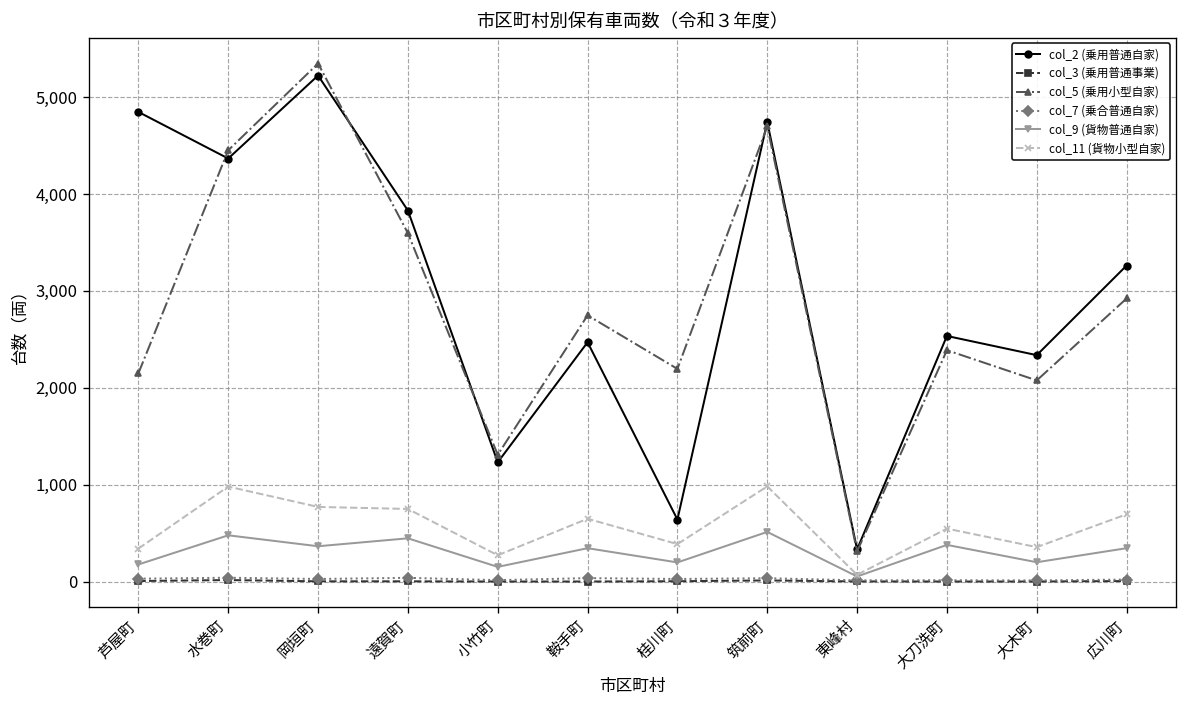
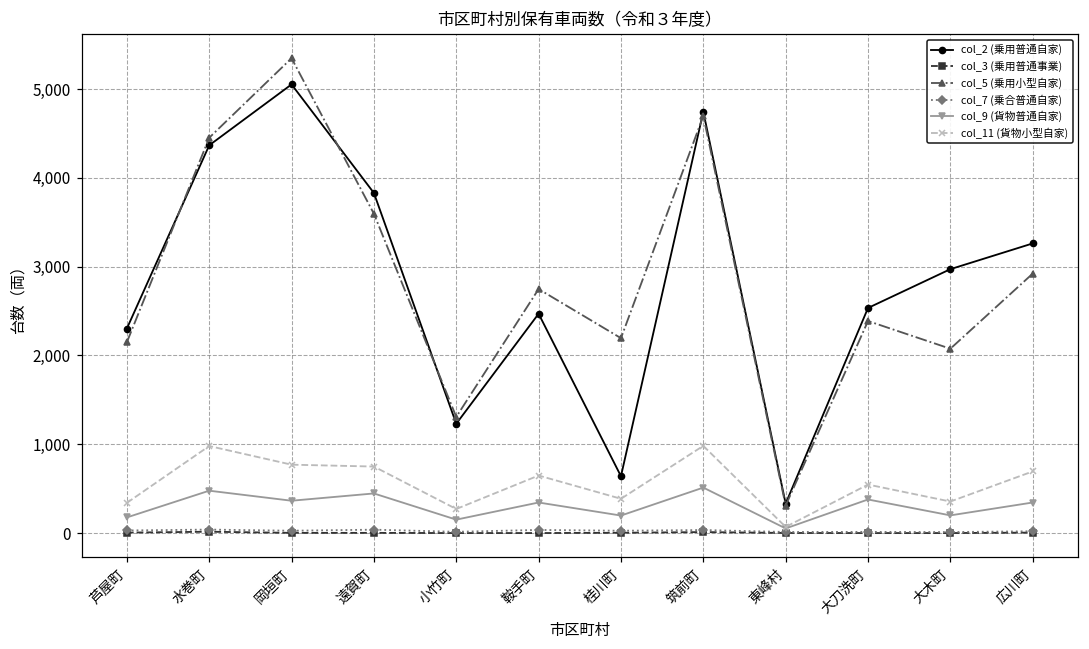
col_2 (乗用普通自家), 芦屋町: 4,800 -> 2,300
col_2 (乗用普通自家), 岡垣町: 5,200 -> 5,100
col_2 (乗用普通自家), 大木町: 2,300 -> 3,000
